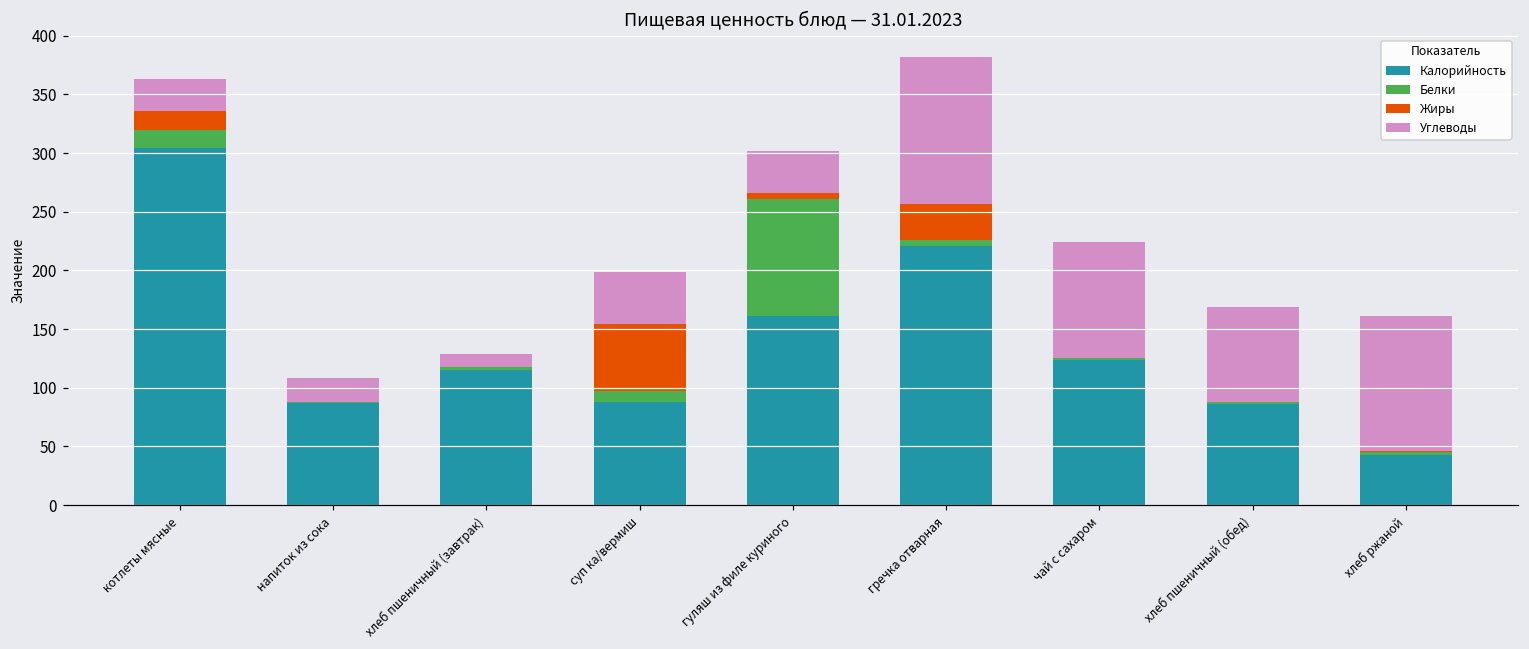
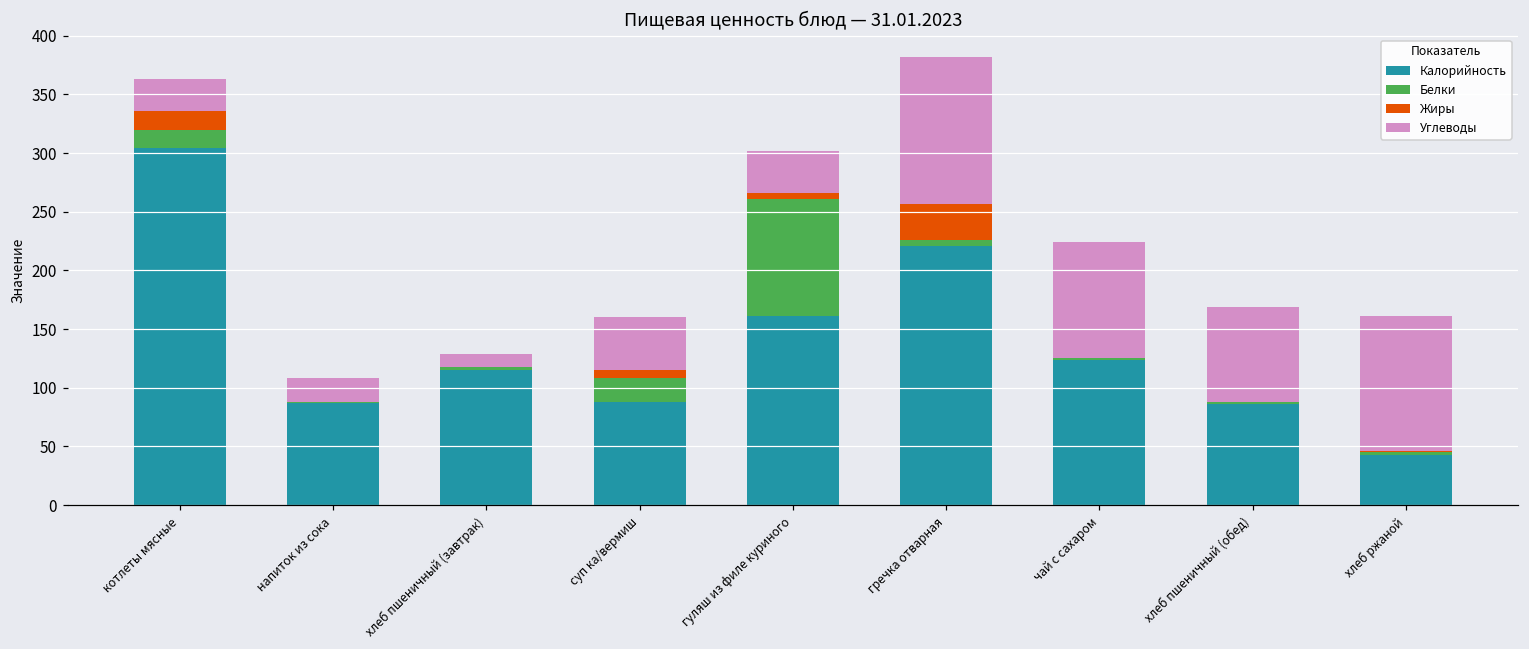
Белки, суп ка/вермиш: 9 -> 20
Жиры, суп ка/вермиш: 57 -> 7
